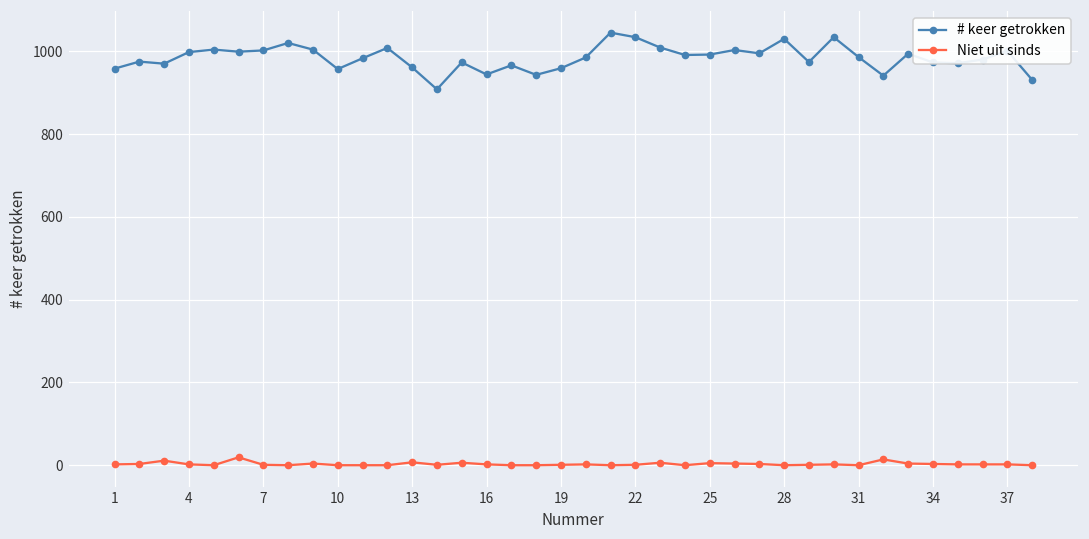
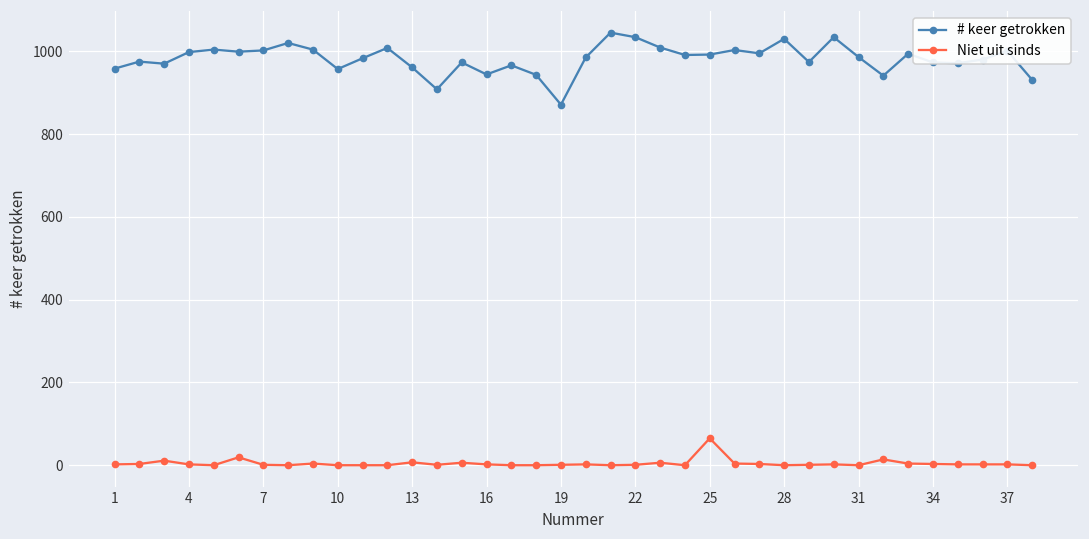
# keer getrokken, 19: 960 -> 870
Niet uit sinds, 25: 10 -> 70
